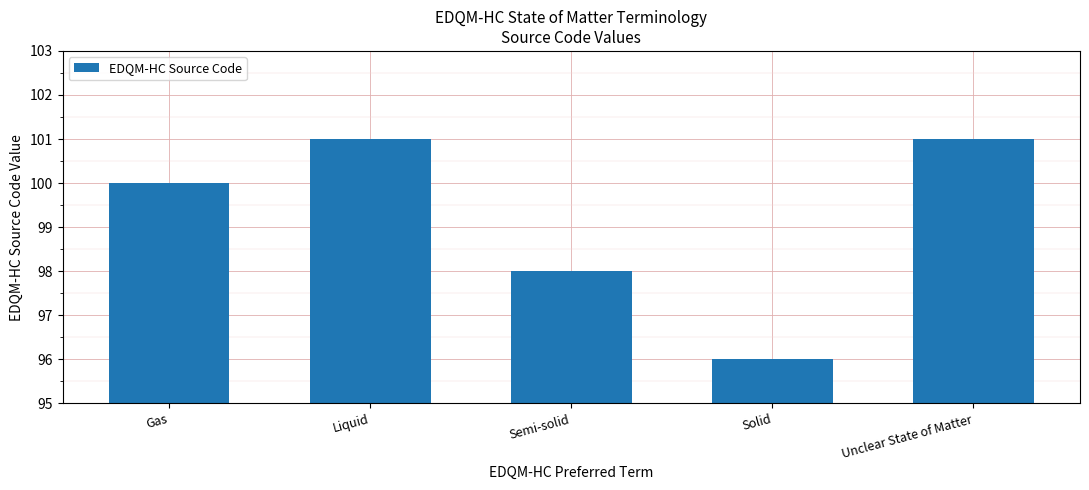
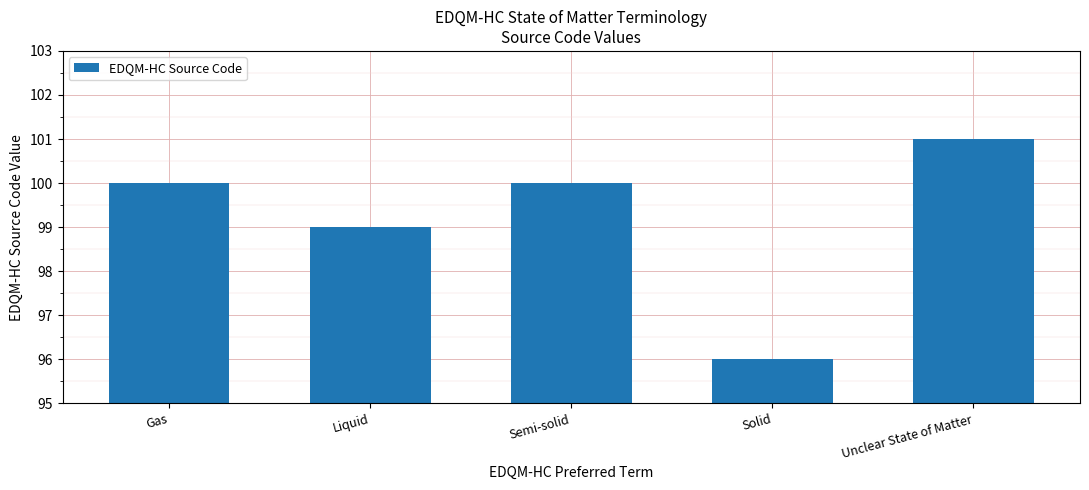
Liquid: 101 -> 99
Semi-solid: 98 -> 100
